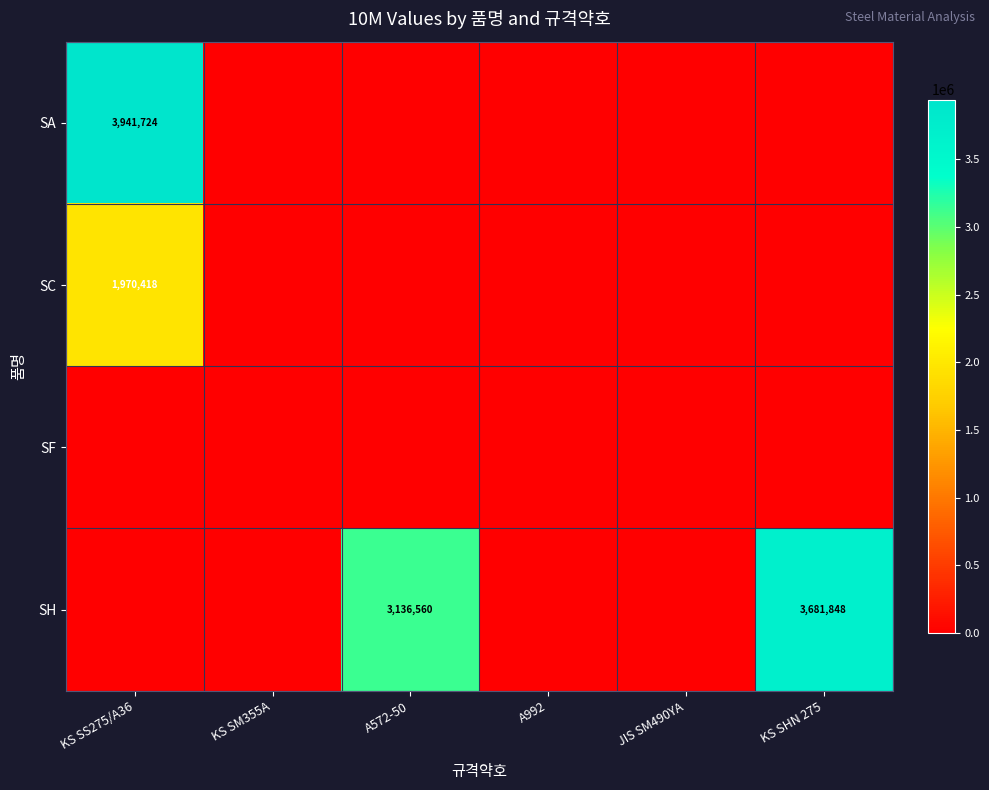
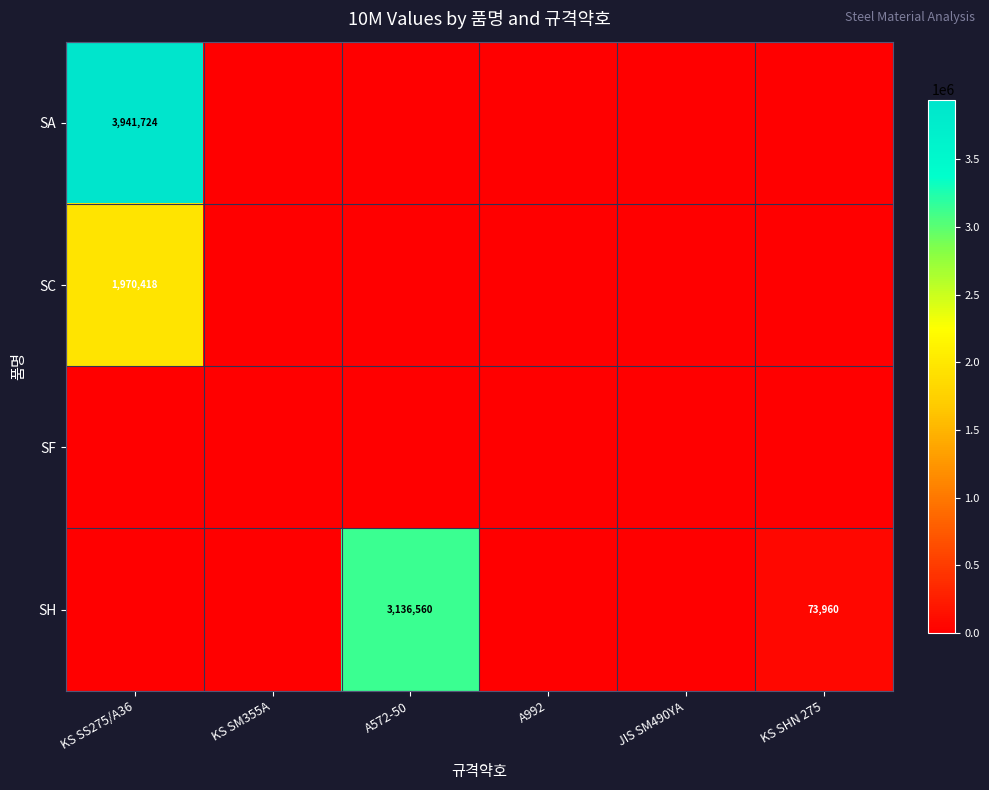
SH, KS SHN 275: 3,681,848 -> 73,960
